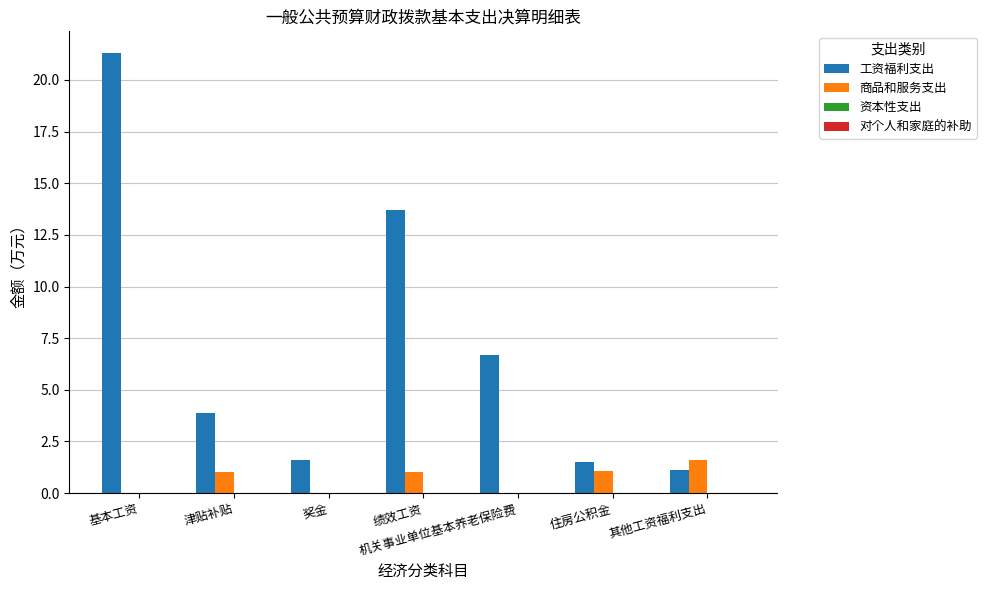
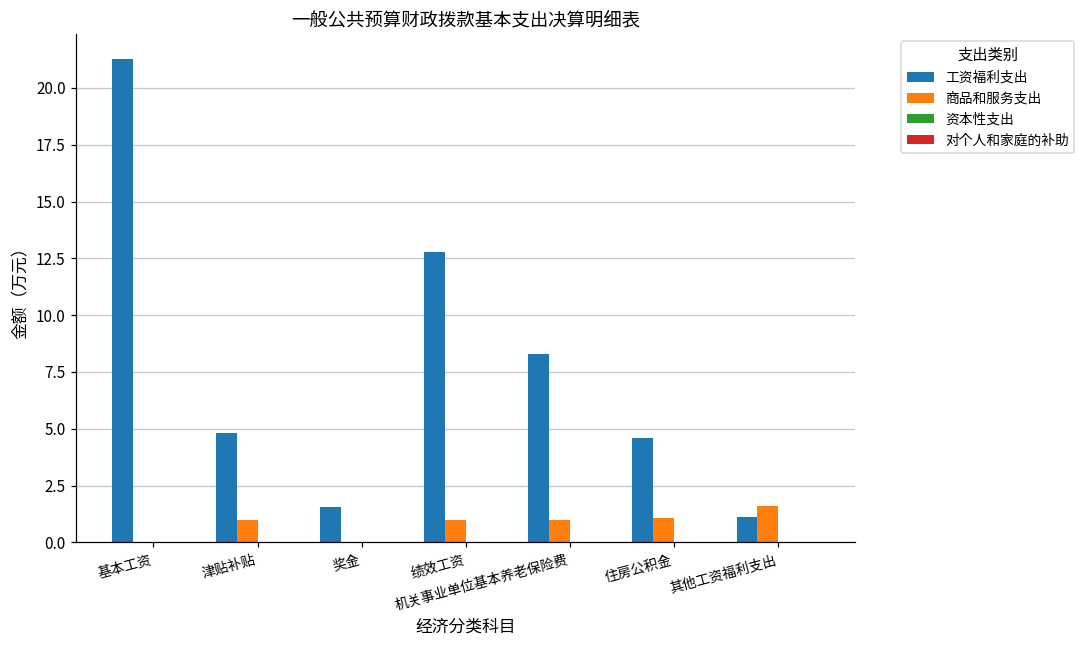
工资福利支出, 津贴补贴: 3.9 -> 4.8
工资福利支出, 绩效工资: 13.7 -> 12.8
工资福利支出, 机关事业单位基本养老保险费: 6.7 -> 8.3
商品和服务支出, 机关事业单位基本养老保险费: 0 -> 1
工资福利支出, 住房公积金: 1.5 -> 4.6
